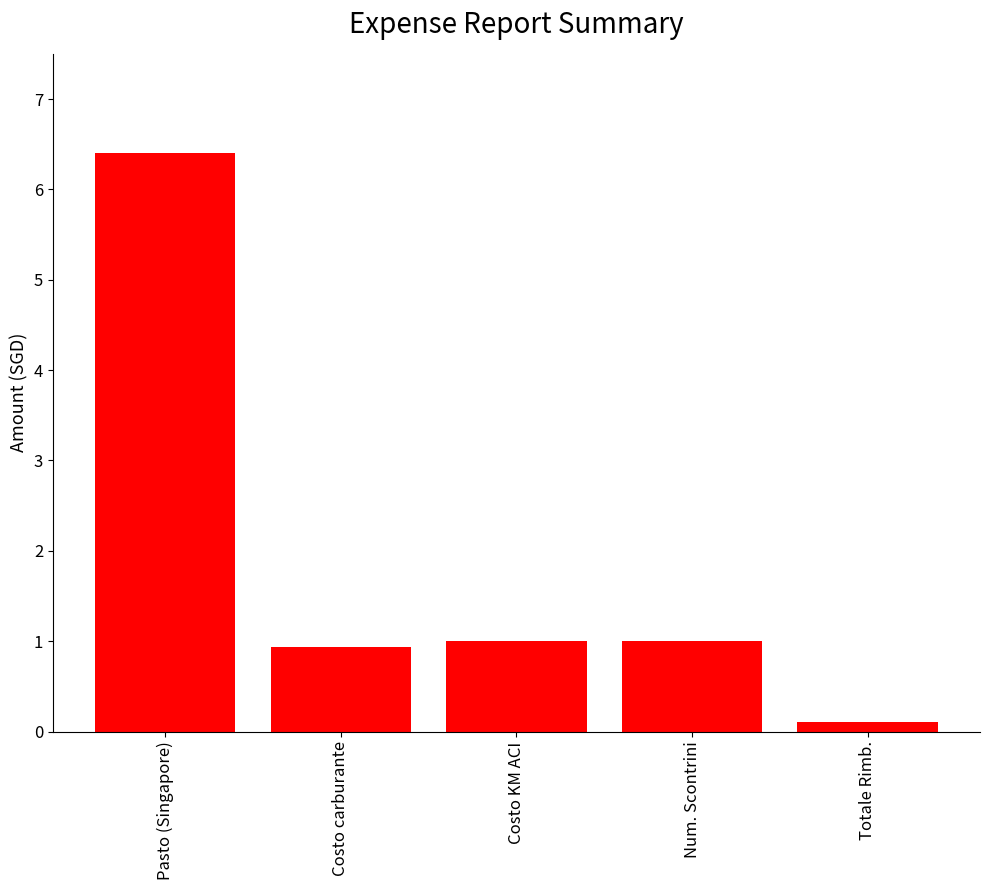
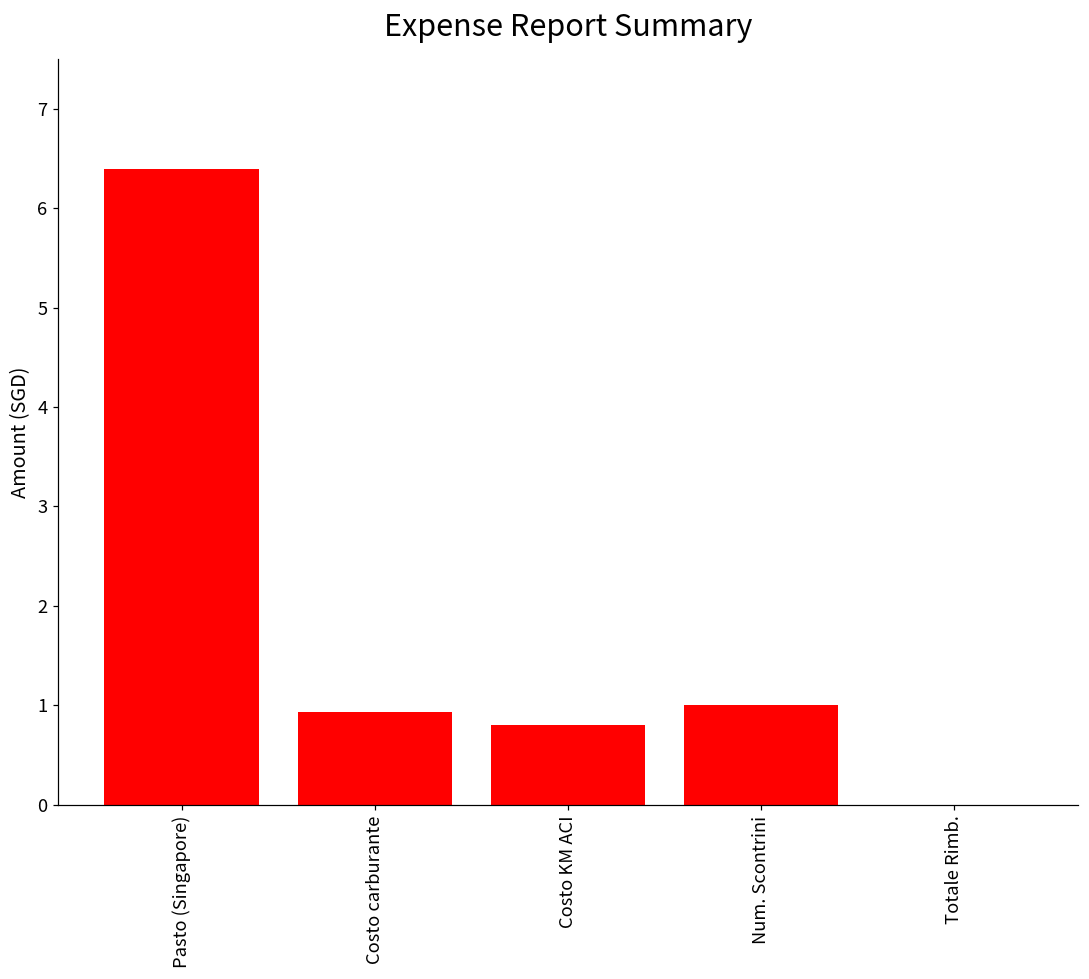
Costo KM ACI: 1.0 -> 0.8
Totale Rimb.: 0.1 -> 0.0
